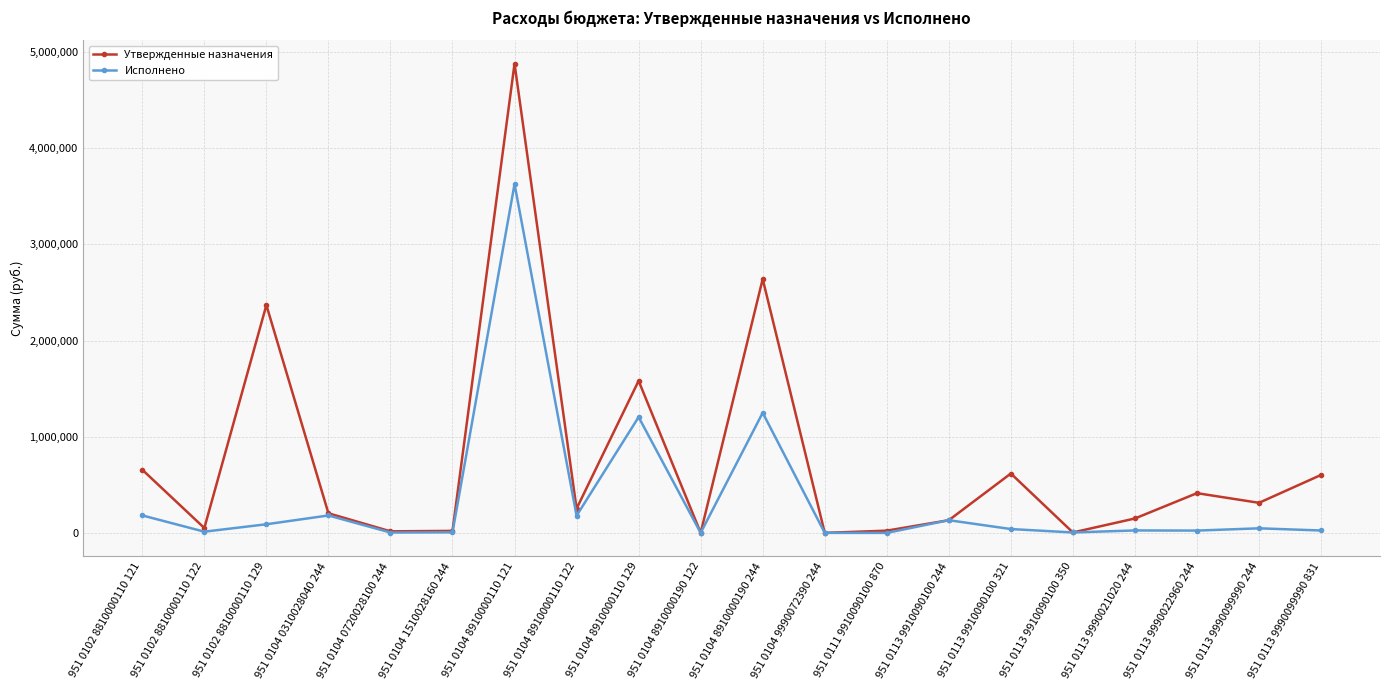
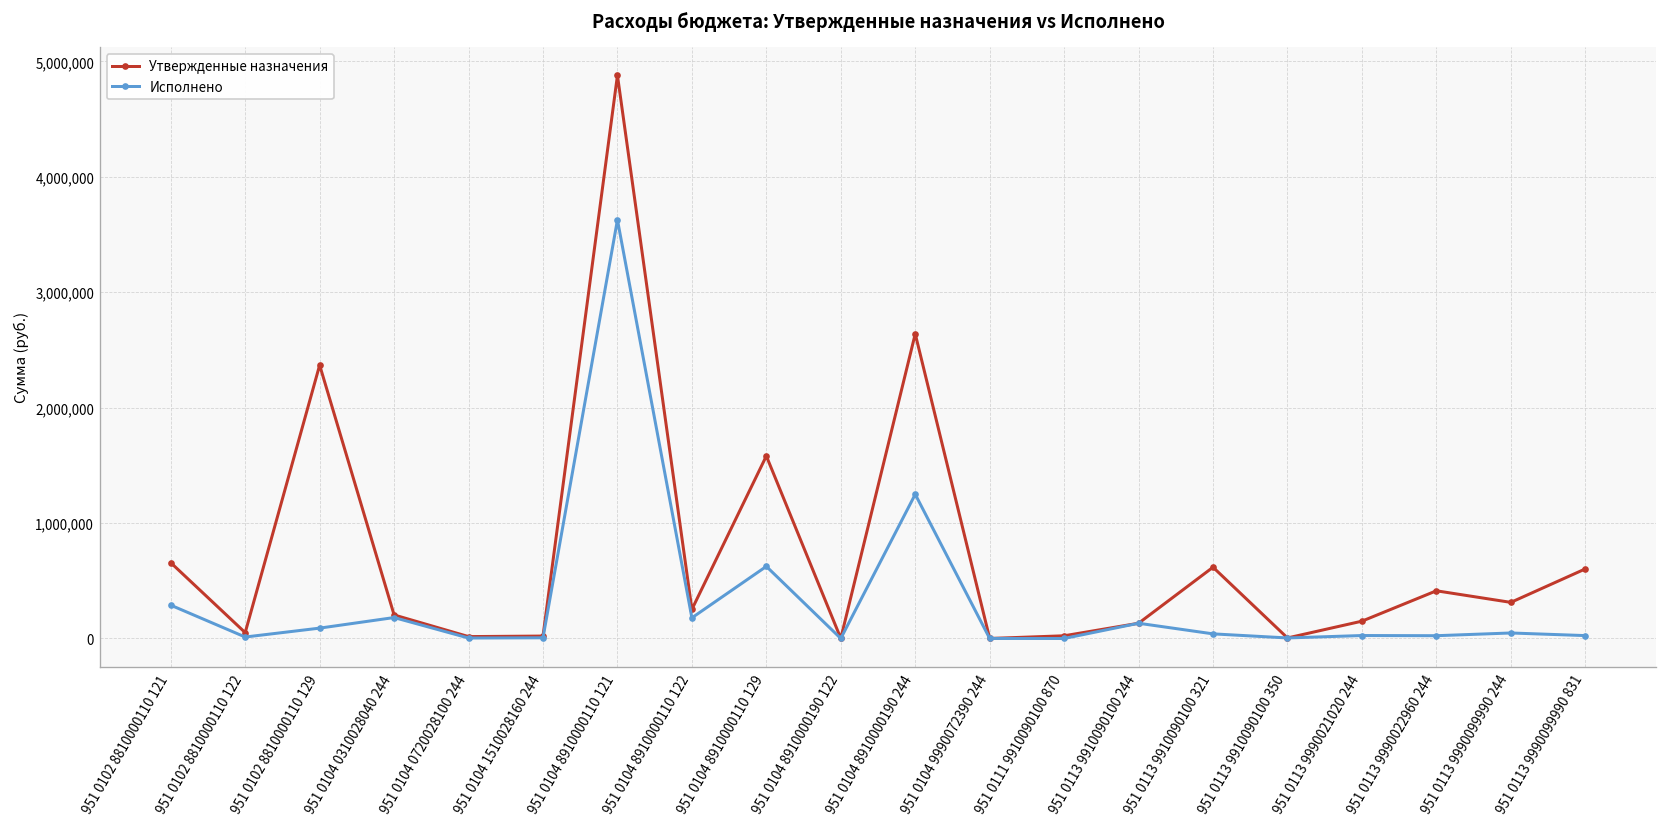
Исполнено, 951 0102 8810000110 121: 200,000 -> 300,000
Исполнено, 951 0104 8910000110 129: 1,200,000 -> 600,000
